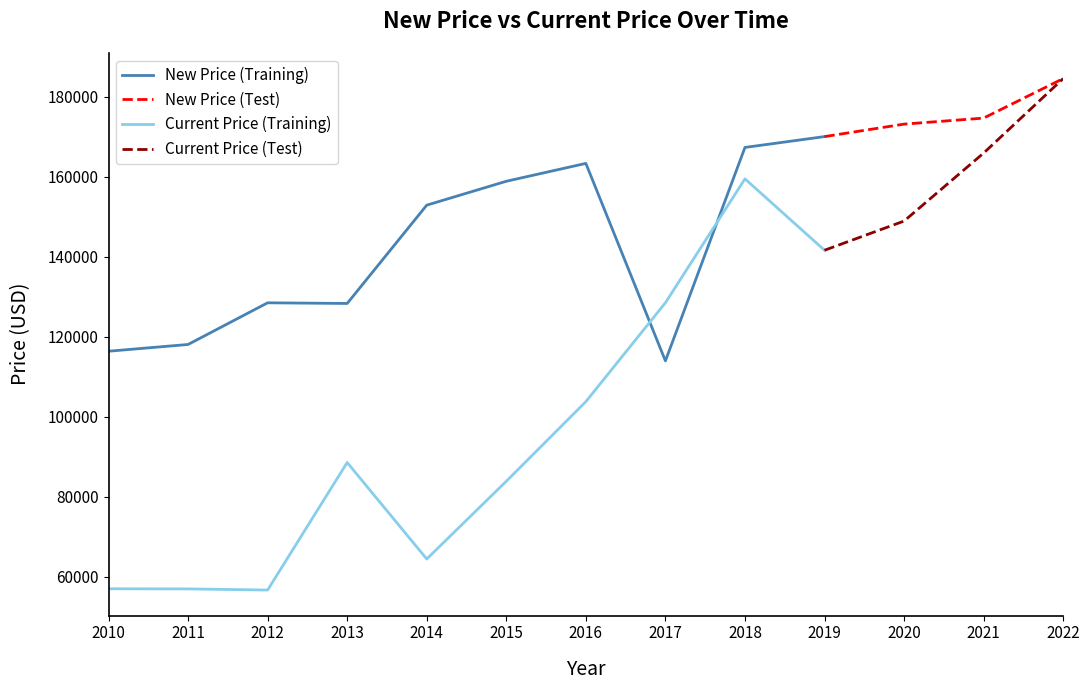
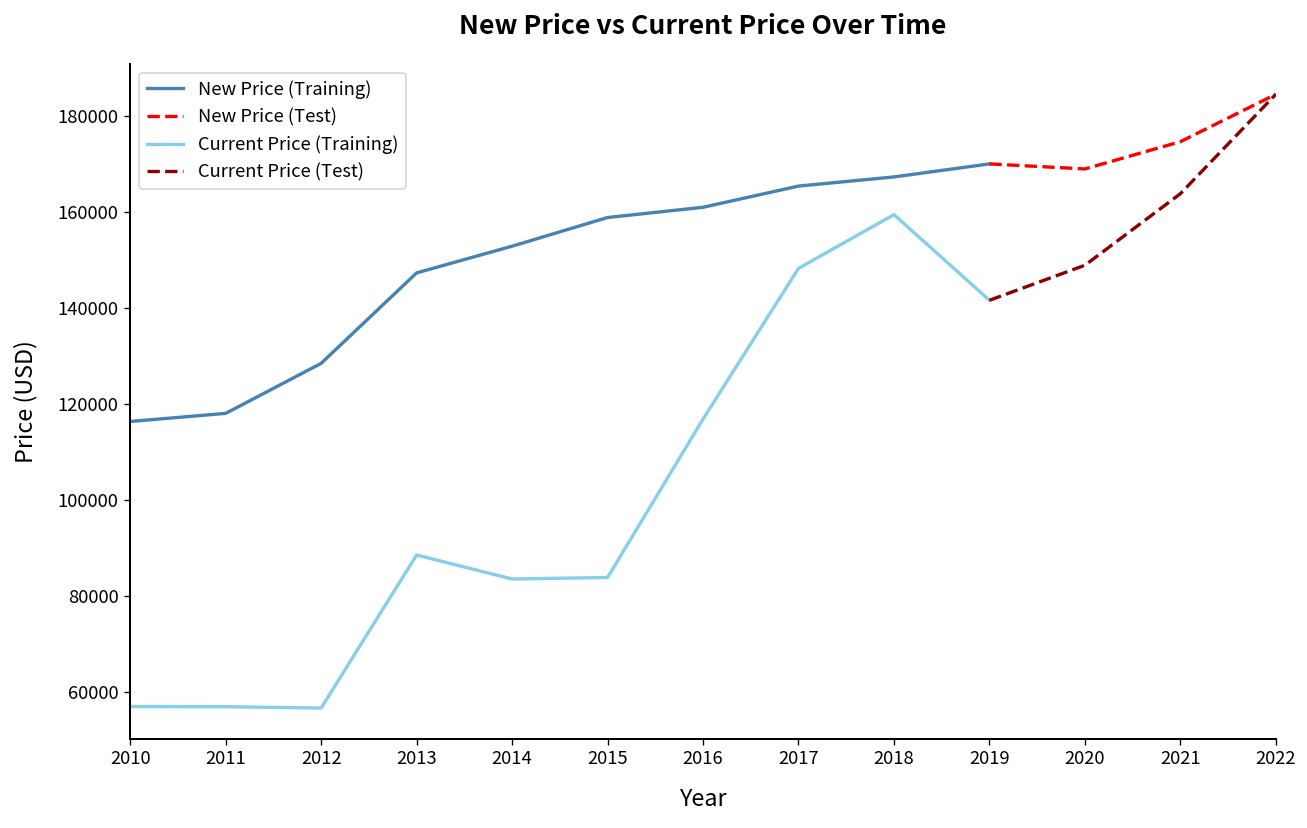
New Price (Training), 2013: 128000 -> 147000
Current Price (Training), 2014: 64000 -> 84000
New Price (Training), 2016: 163000 -> 161000
Current Price (Training), 2016: 104000 -> 117000
New Price (Training), 2017: 114000 -> 165000
Current Price (Training), 2017: 128000 -> 148000
New Price (Test), 2020: 173000 -> 169000
Current Price (Test), 2021: 166000 -> 164000
